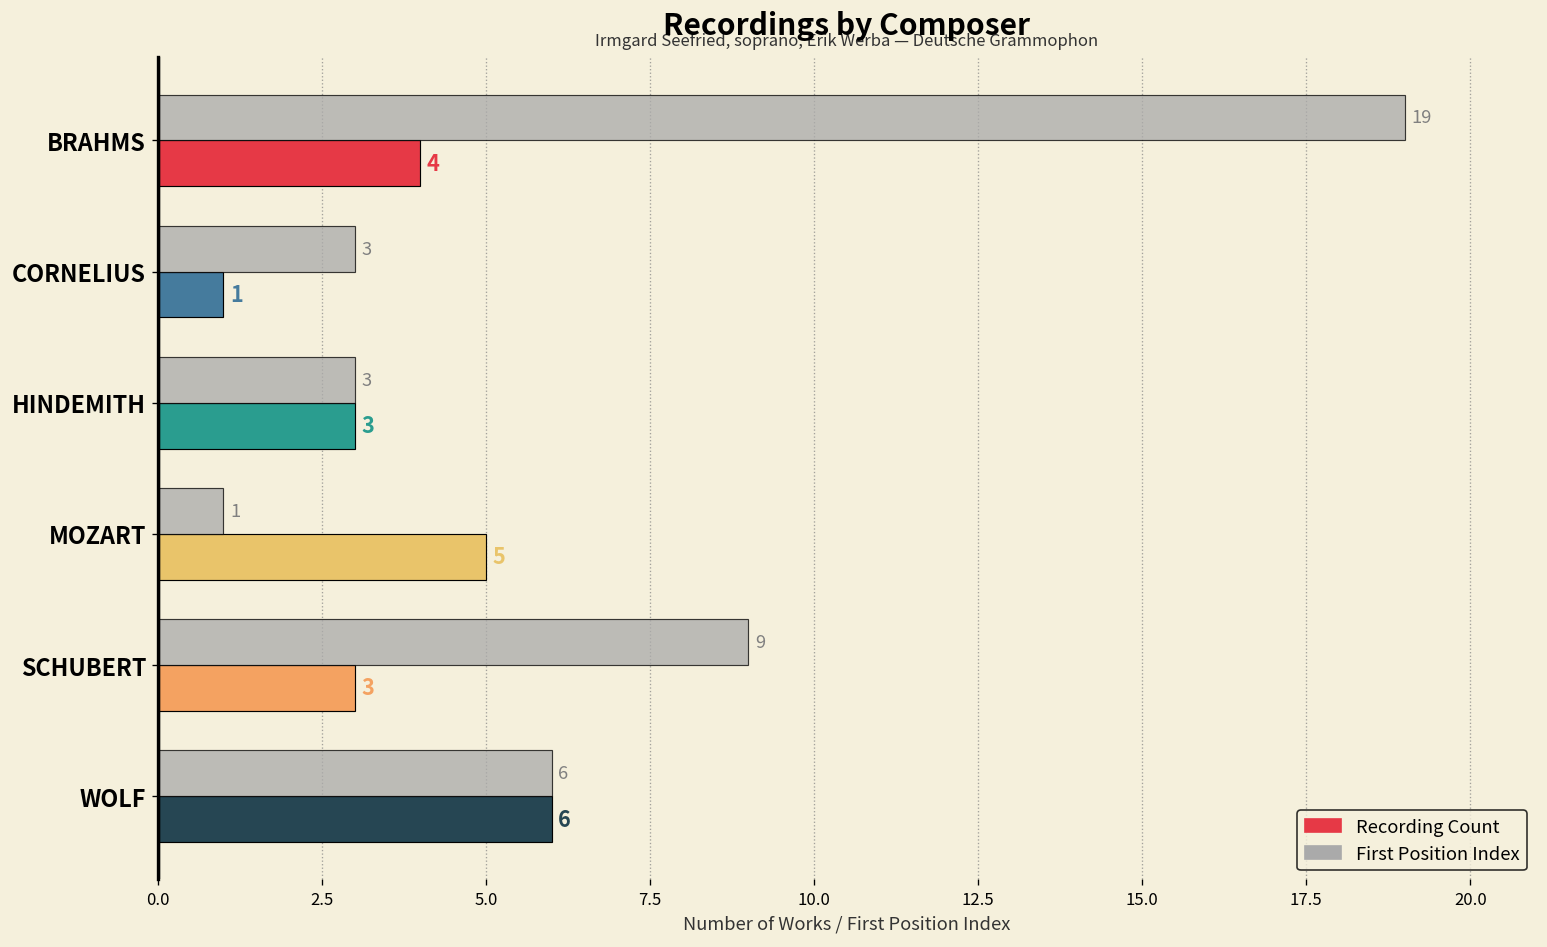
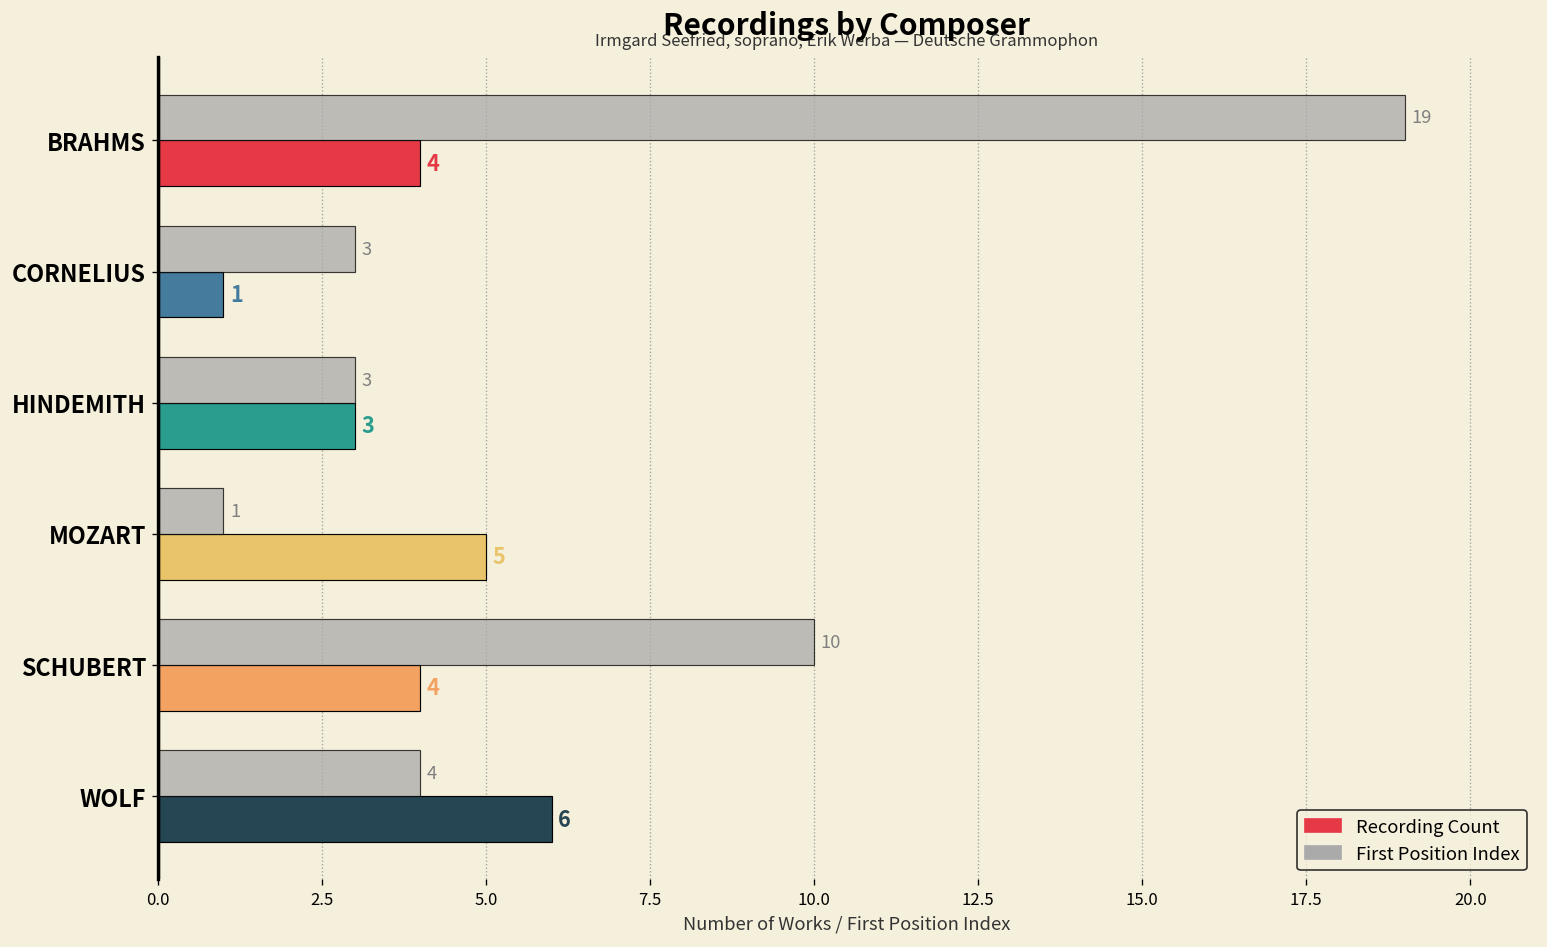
First Position Index, SCHUBERT: 9 -> 10
Recording Count, SCHUBERT: 3 -> 4
First Position Index, WOLF: 6 -> 4
